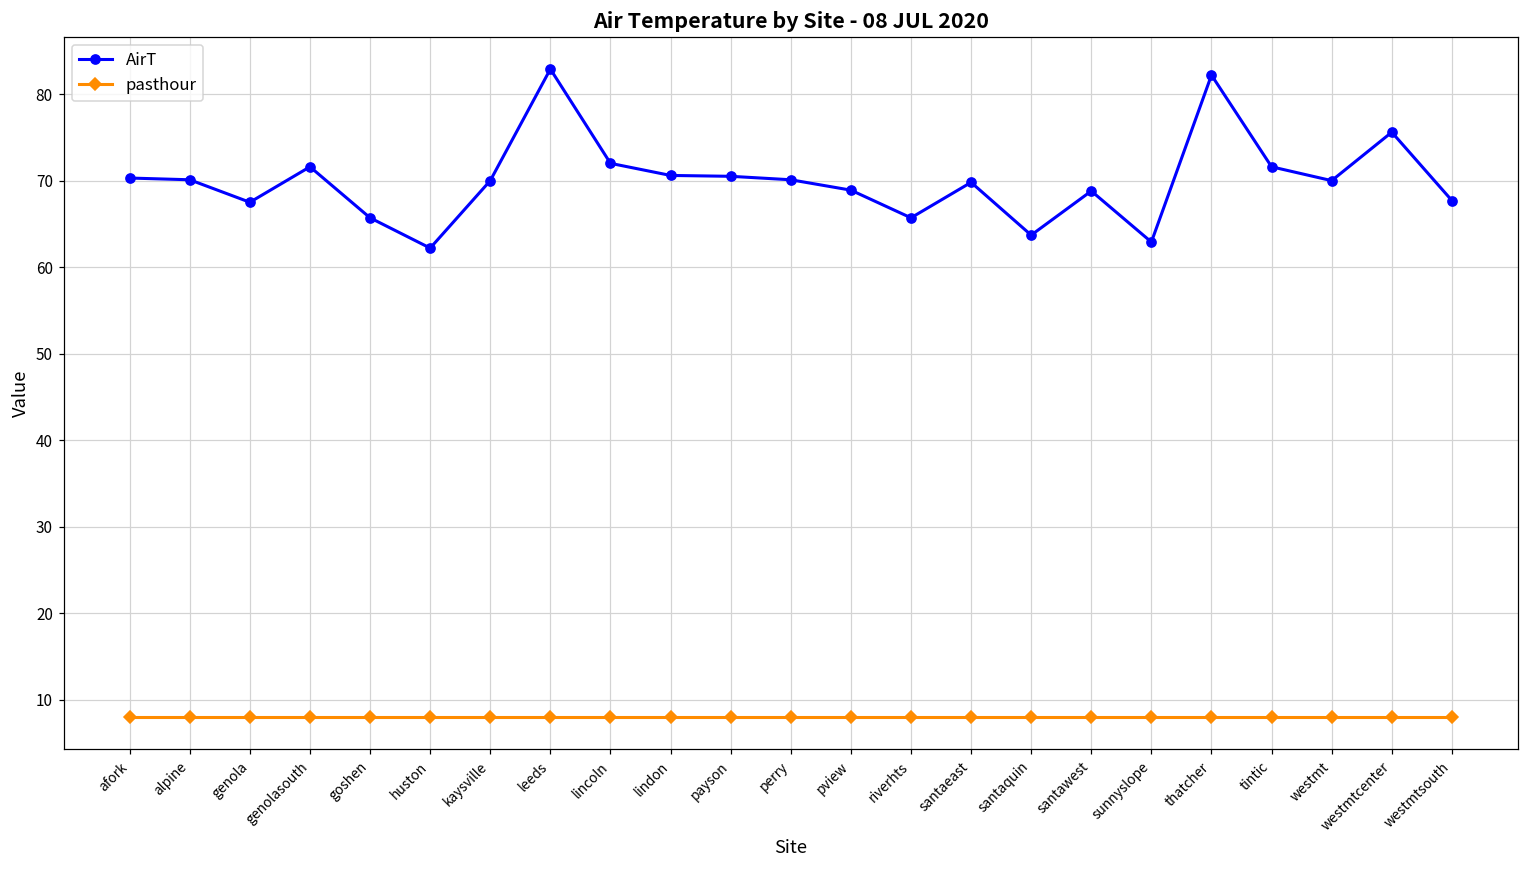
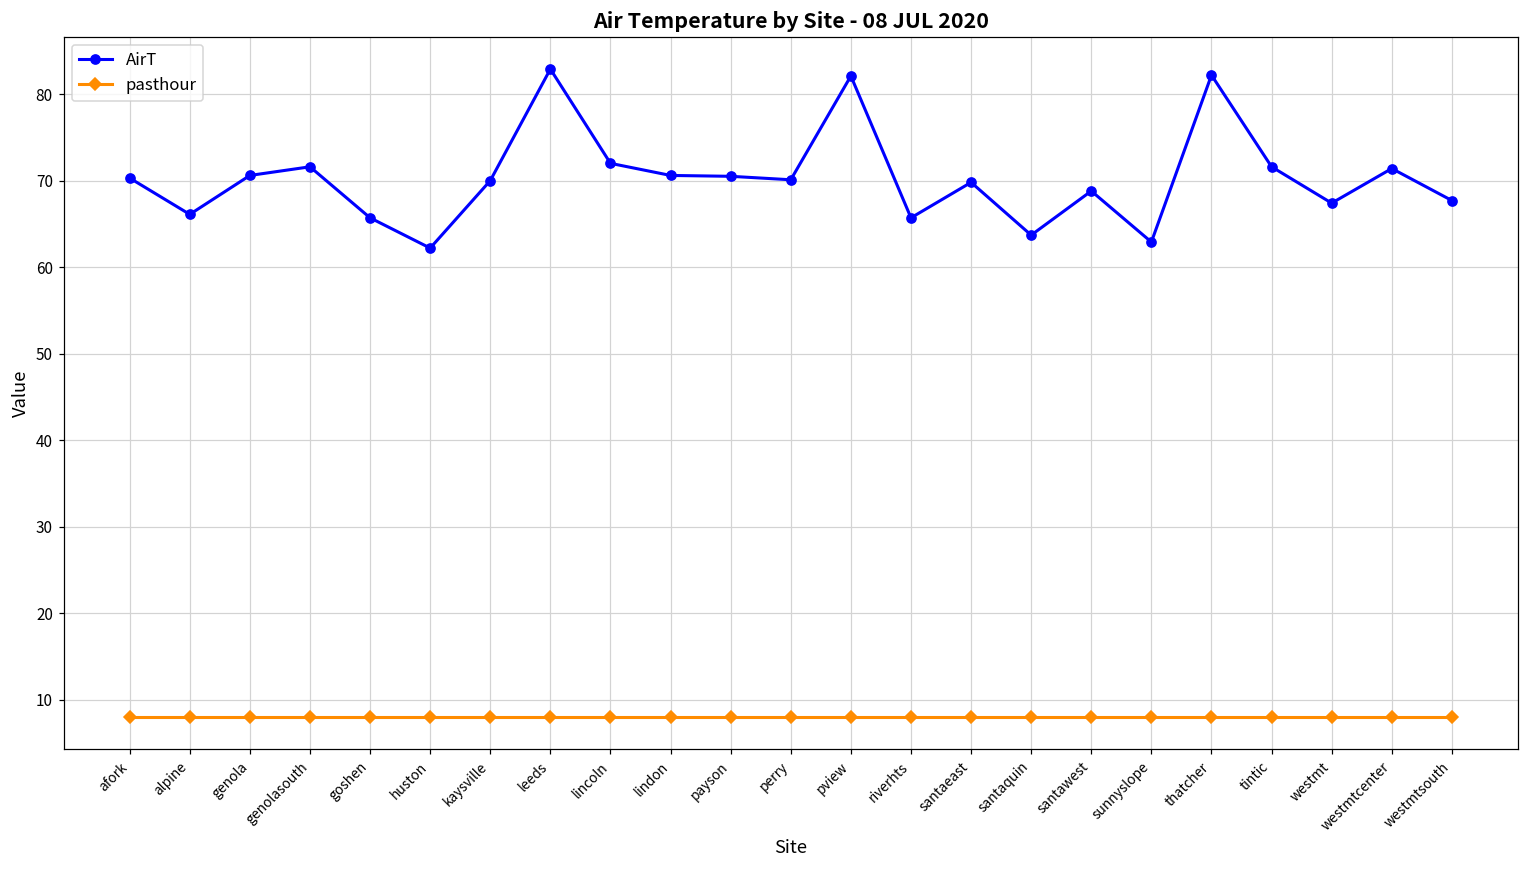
AirT, alpine: 70 -> 66
AirT, genola: 68 -> 71
AirT, pview: 69 -> 82
AirT, westmt: 70 -> 67
AirT, westmtcenter: 76 -> 71
